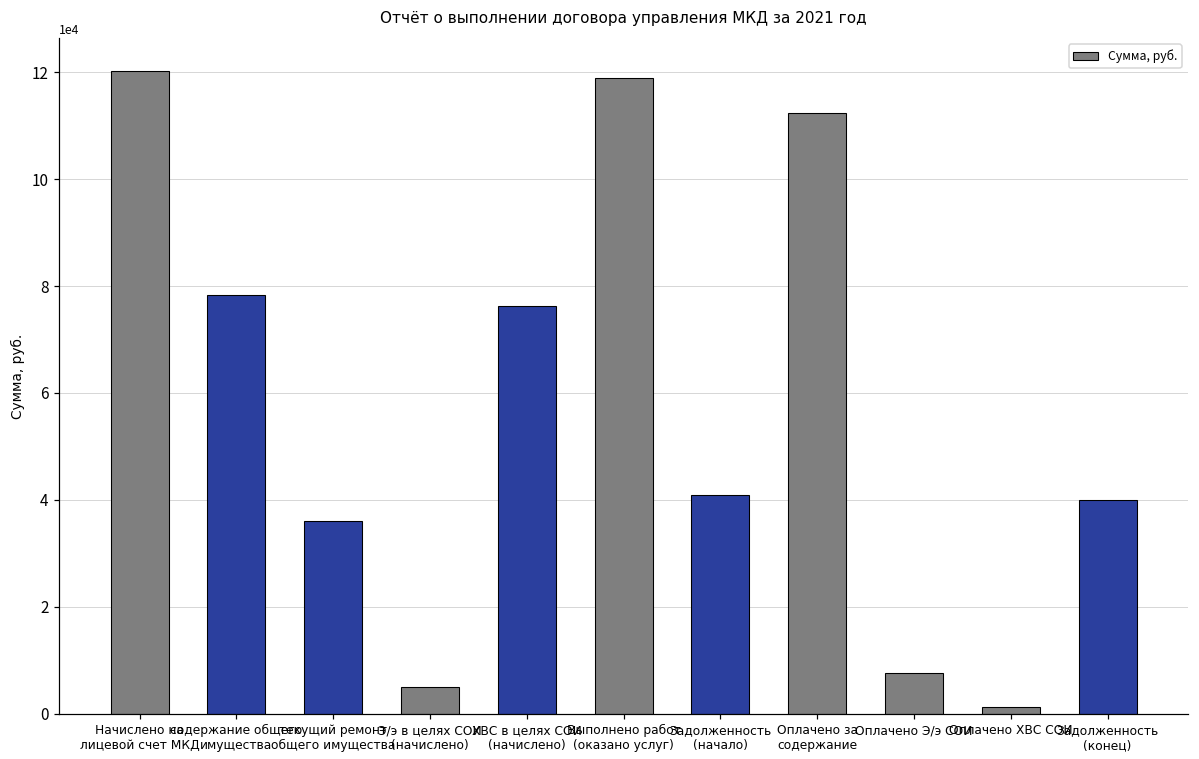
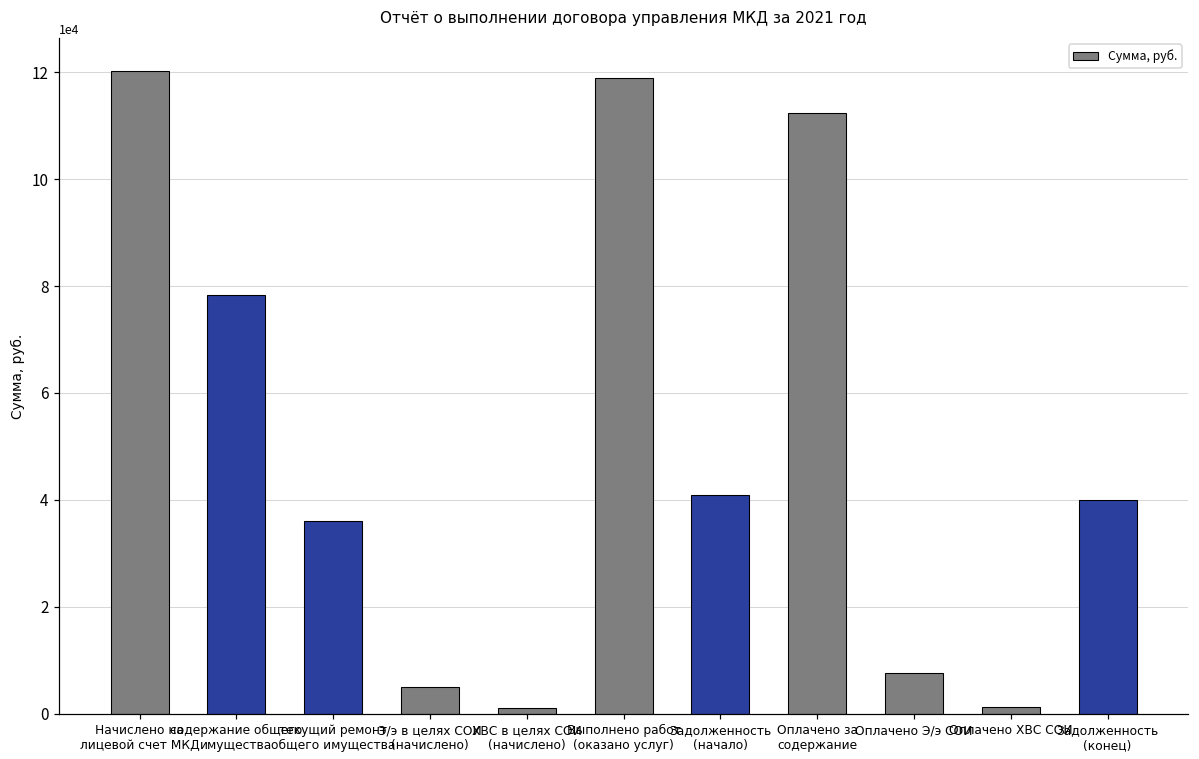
ХВС в целях СОИ (начислено): 76000 -> 1000
